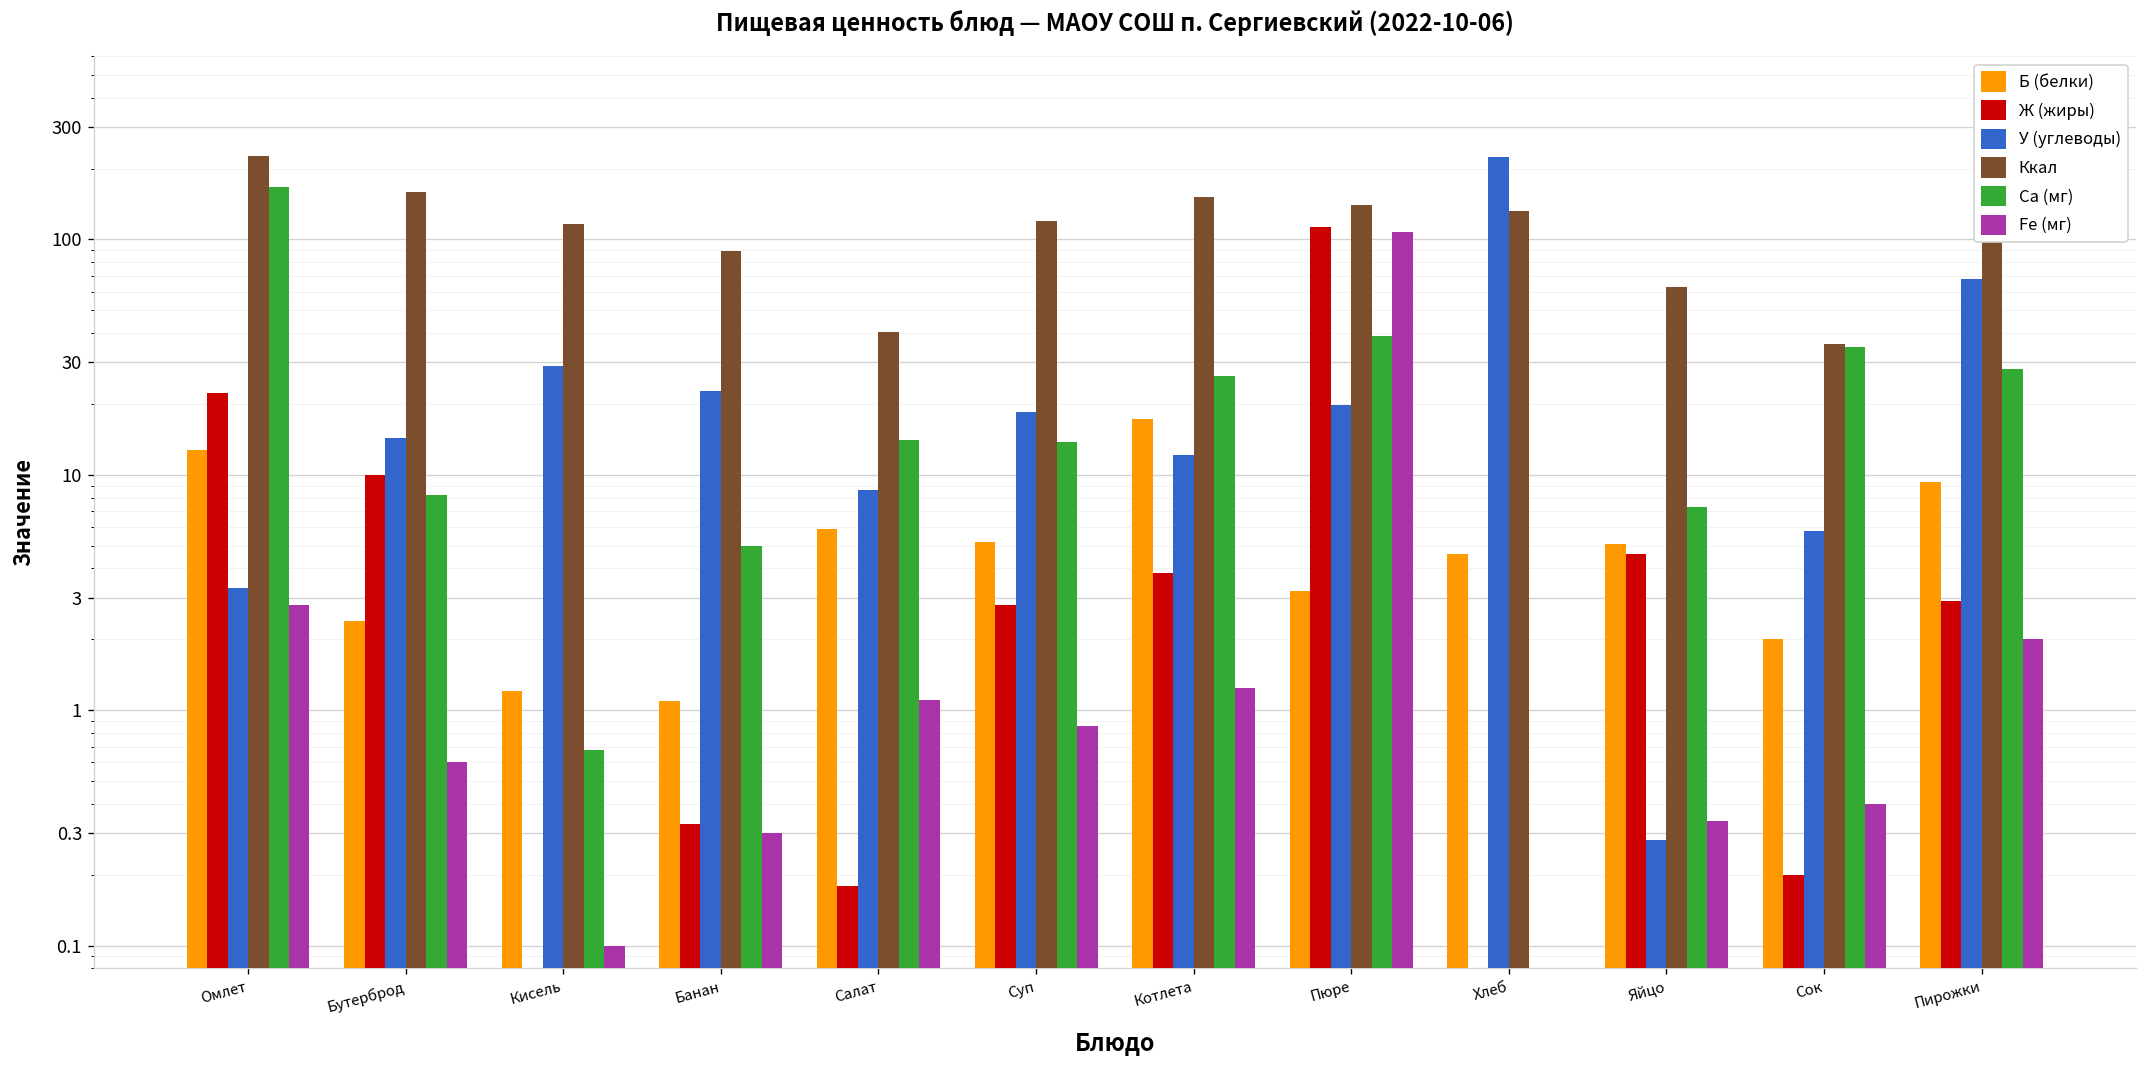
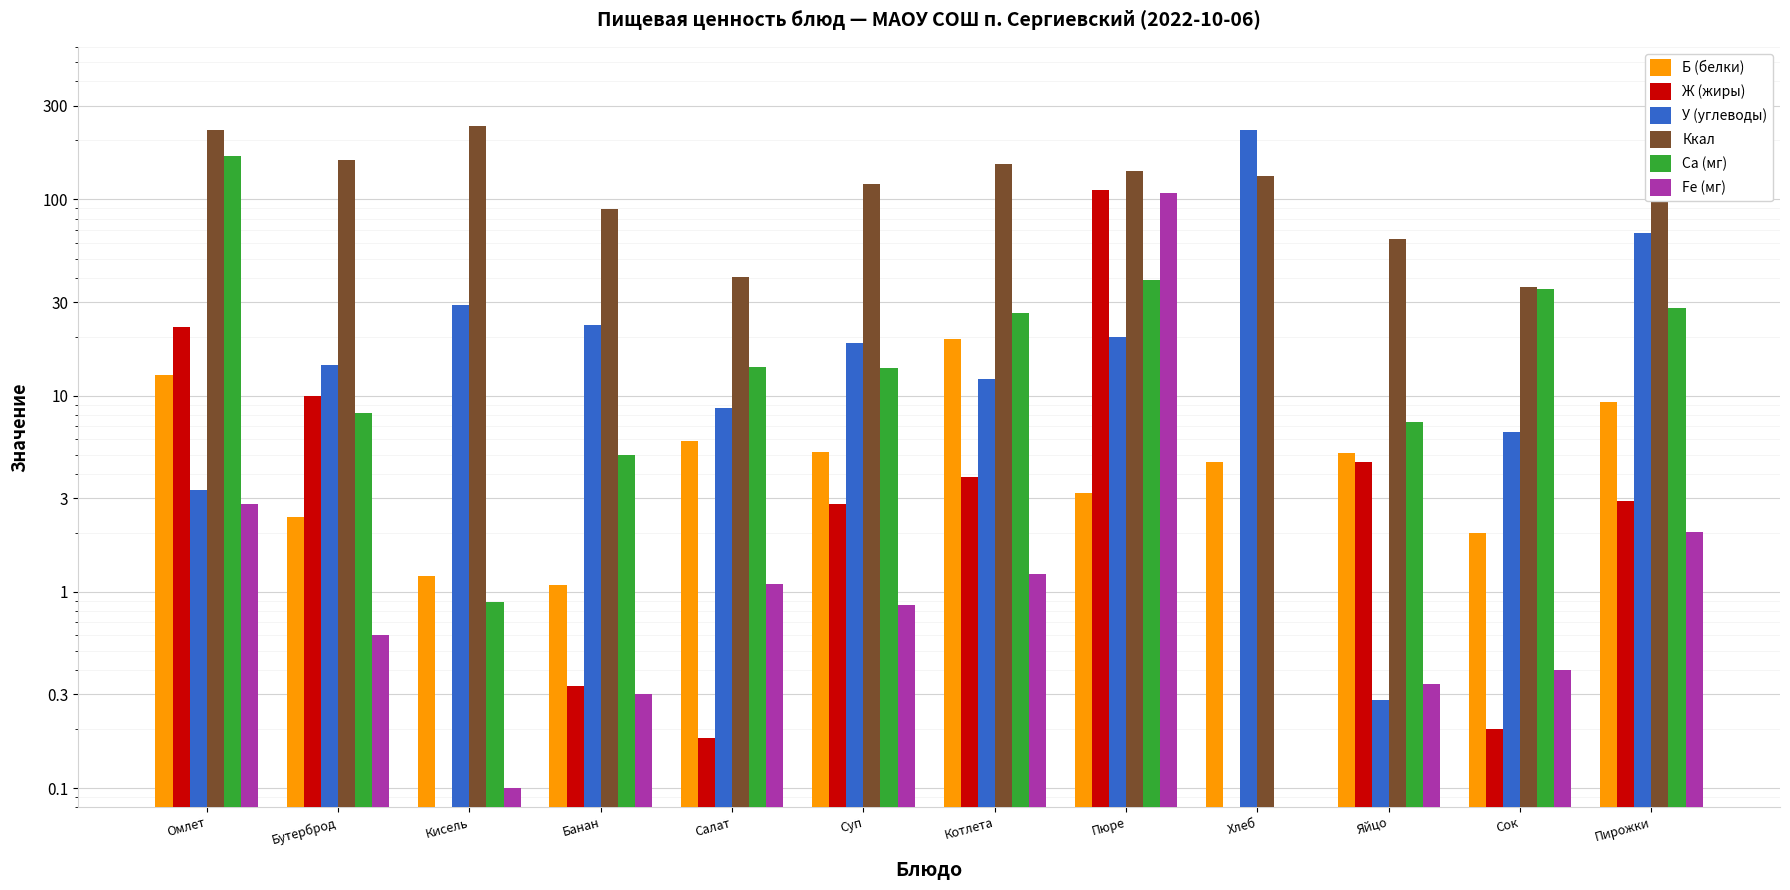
Ккал, Кисель: 120 -> 240
Ca (мг), Кисель: 0.68 -> 0.9
Б (белки), Котлета: 17 -> 19
У (углеводы), Сок: 5.8 -> 6.5
